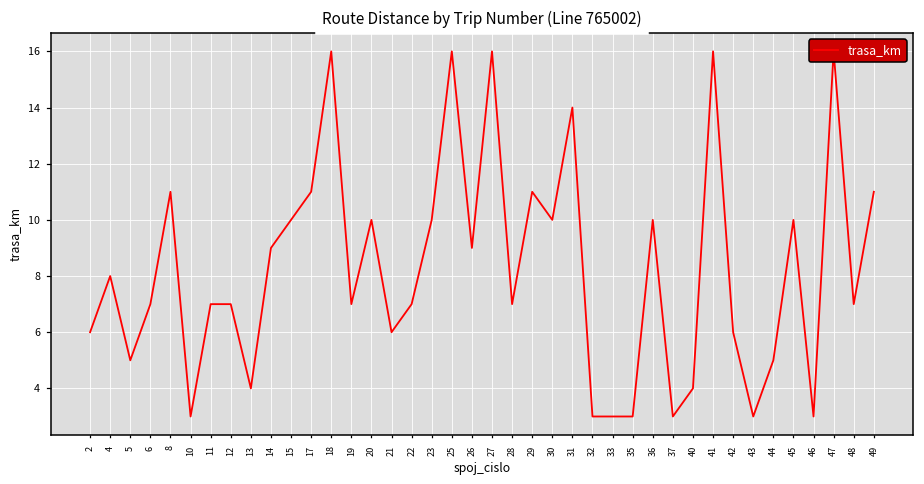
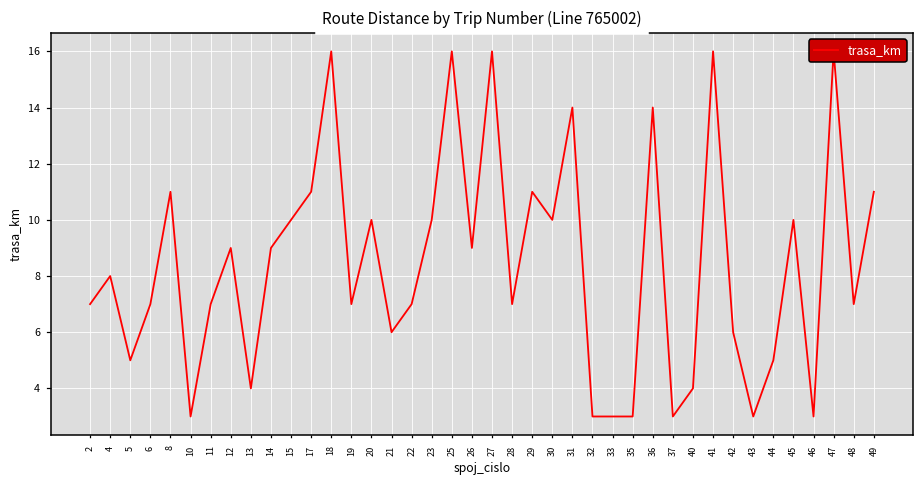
2: 6 -> 7
12: 7 -> 9
36: 10 -> 14
